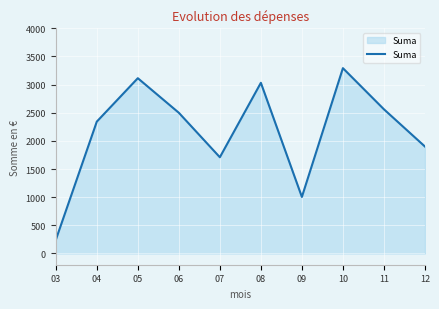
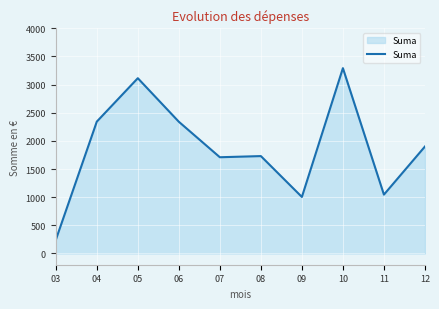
06: 2500 -> 2300
08: 3000 -> 1700
11: 2600 -> 1000
